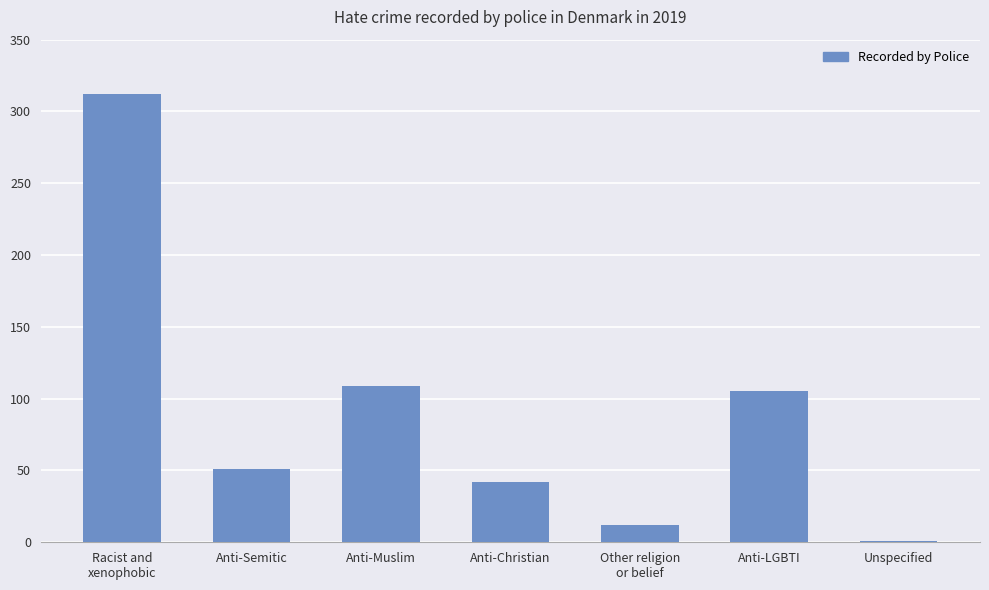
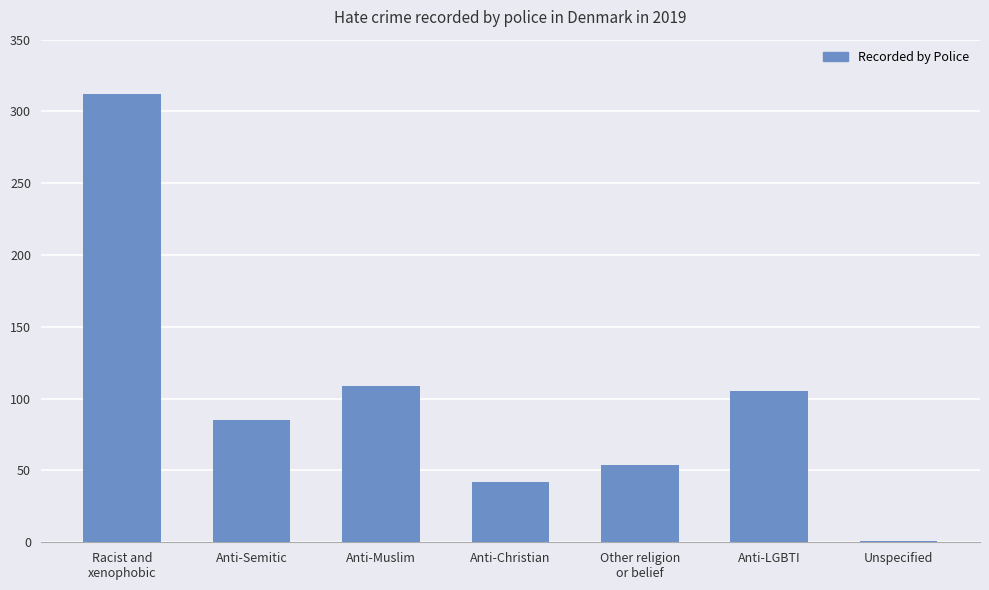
Anti-Semitic: 51 -> 85
Other religion or belief: 12 -> 54
